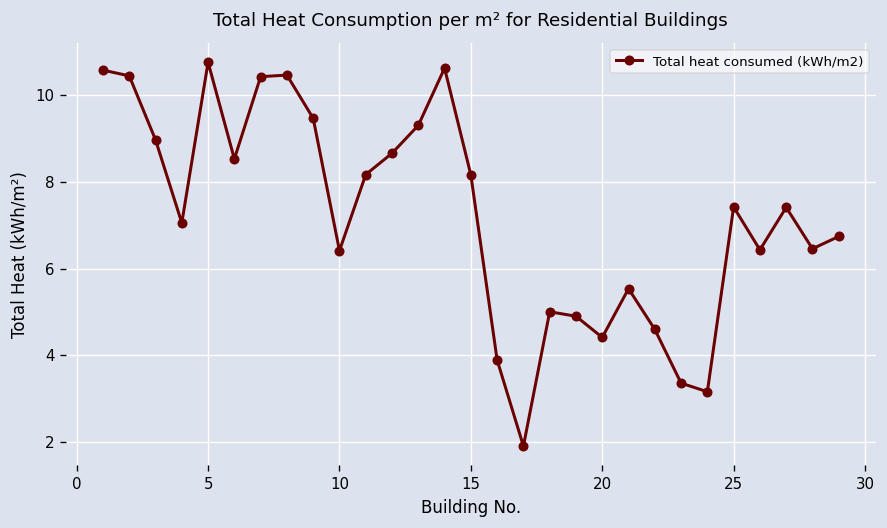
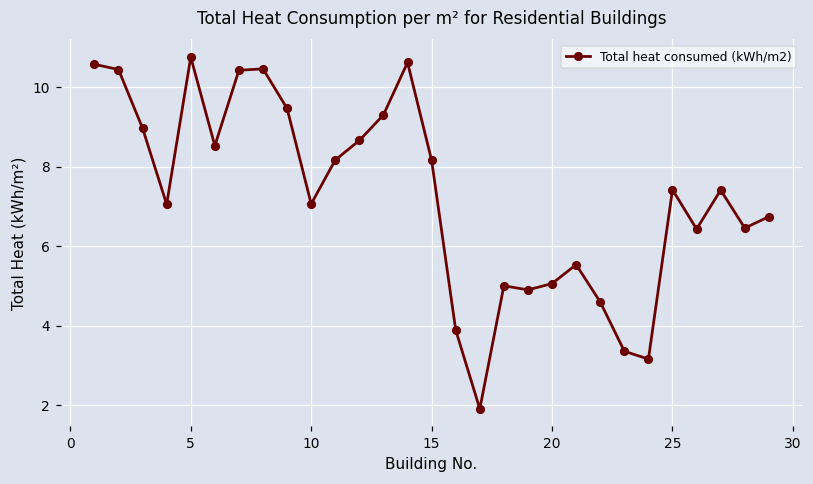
10: 6.4 -> 7.1
20: 4.4 -> 5.1
